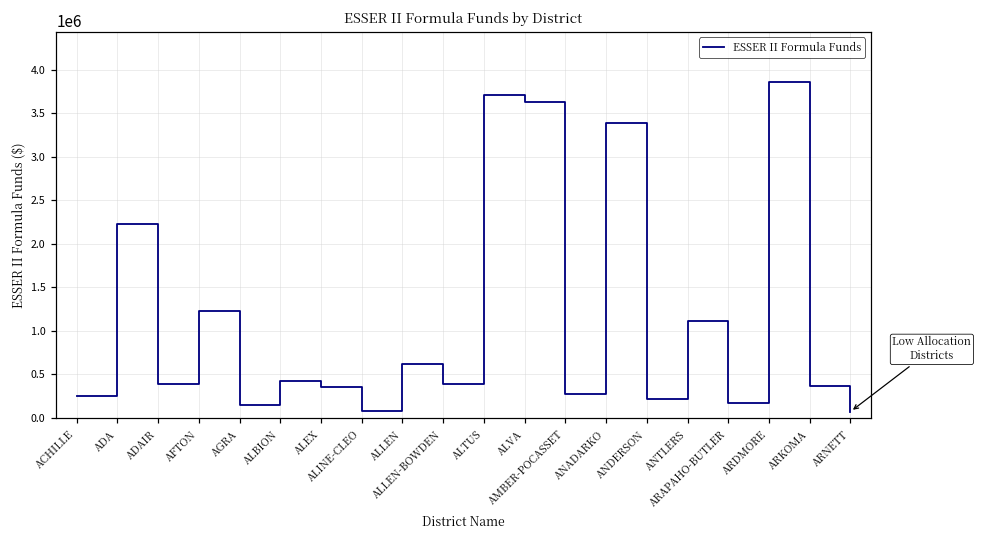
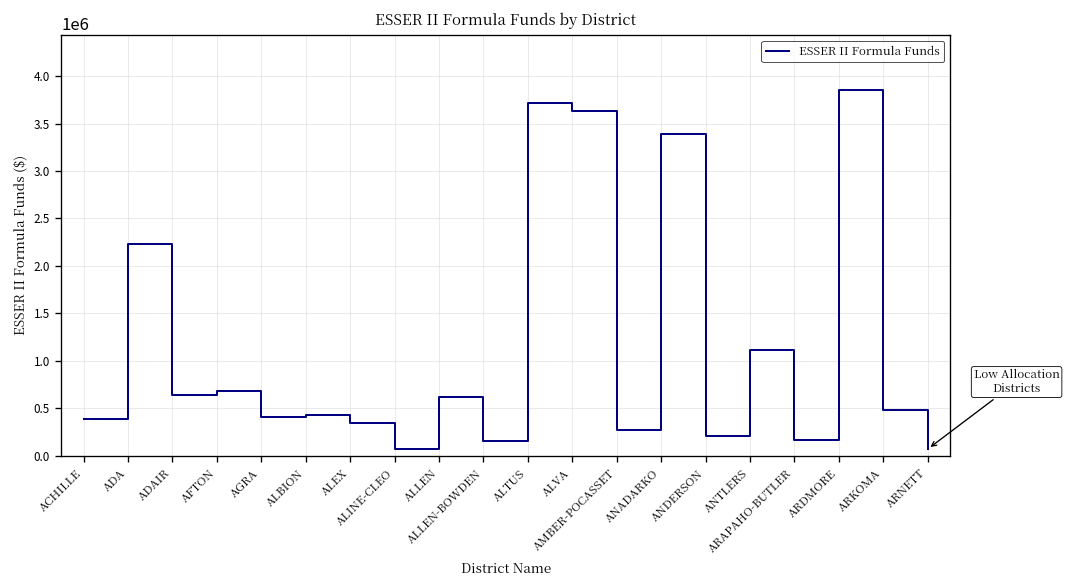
ACHILLE: 200000 -> 400000
ADAIR: 400000 -> 600000
AFTON: 1200000 -> 700000
AGRA: 200000 -> 400000
ALLEN-BOWDEN: 400000 -> 200000
ARKOMA: 400000 -> 500000
